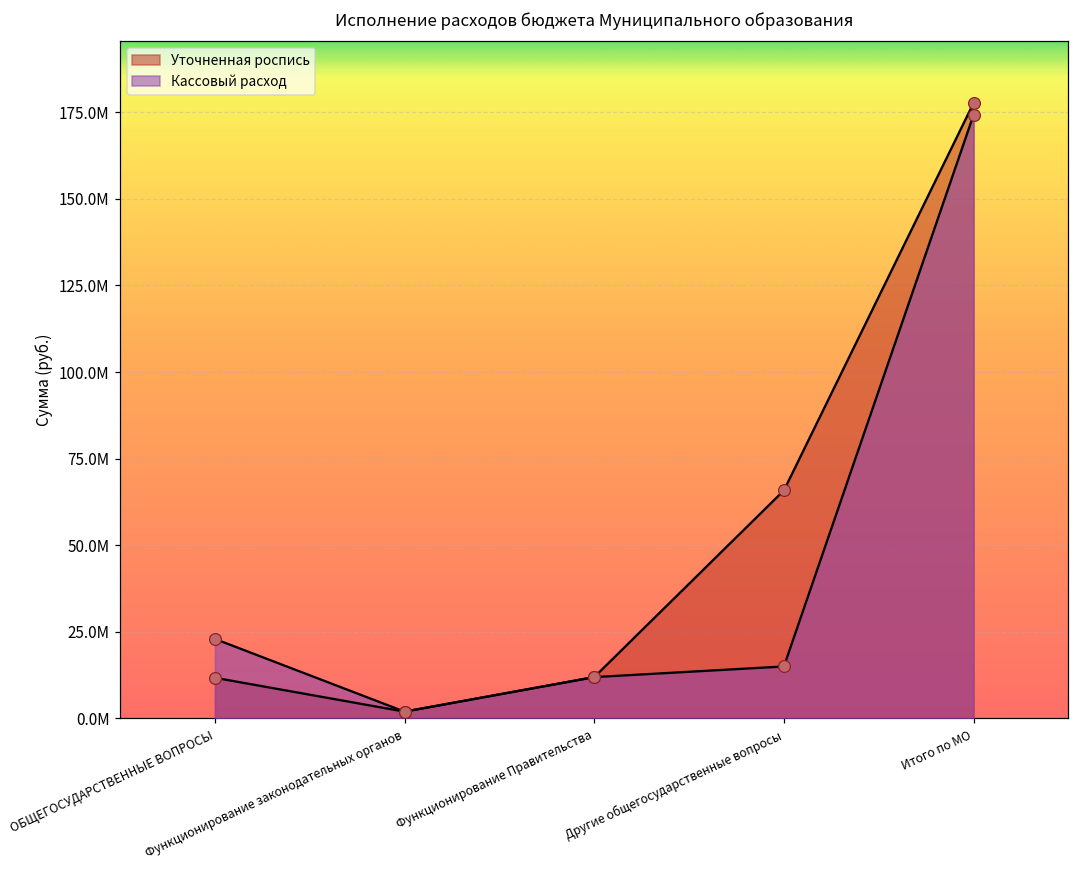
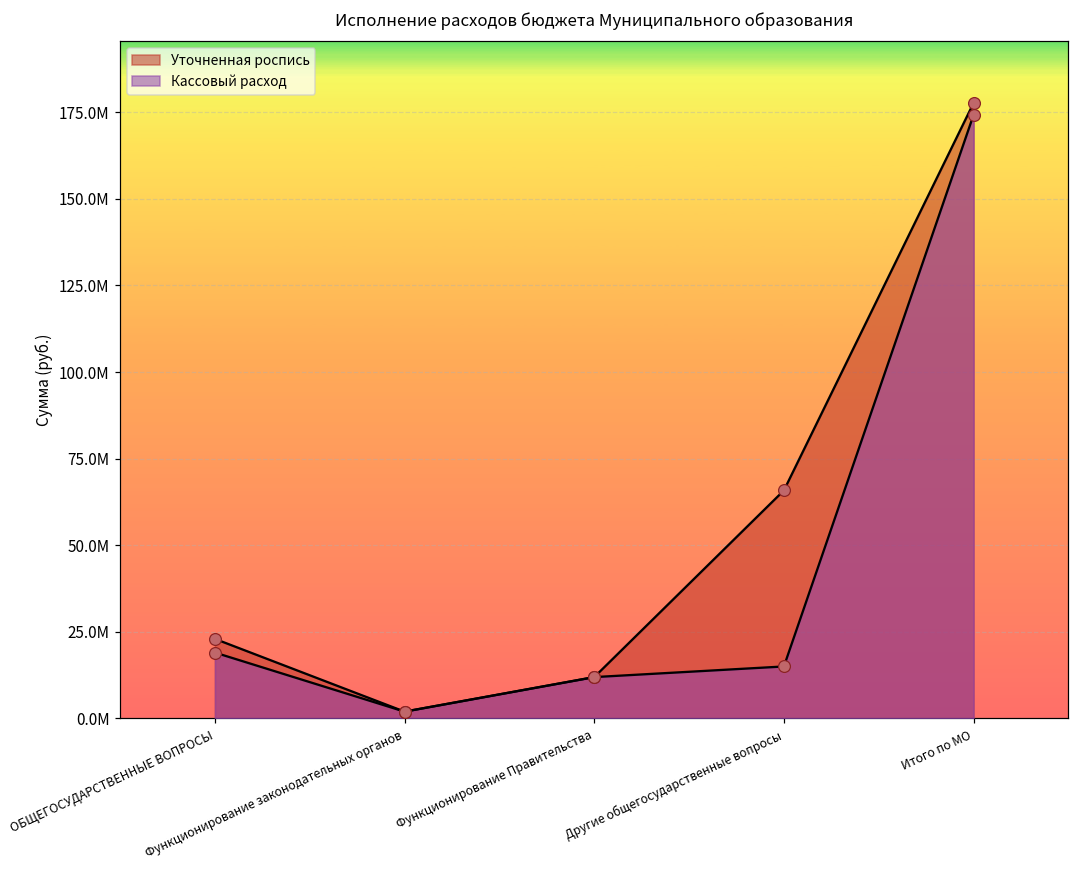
Уточненная роспись, ОБЩЕГОСУДАРСТВЕННЫЕ ВОПРОСЫ: 12000000 -> 23000000
Кассовый расход, ОБЩЕГОСУДАРСТВЕННЫЕ ВОПРОСЫ: 23000000 -> 19000000
